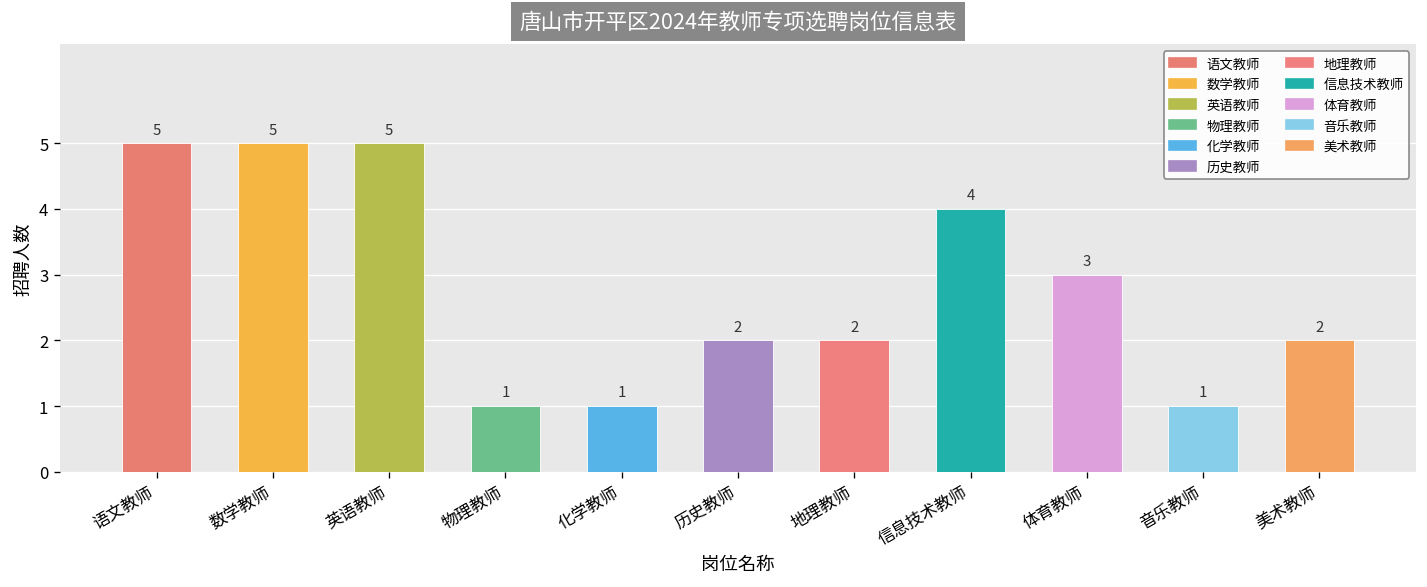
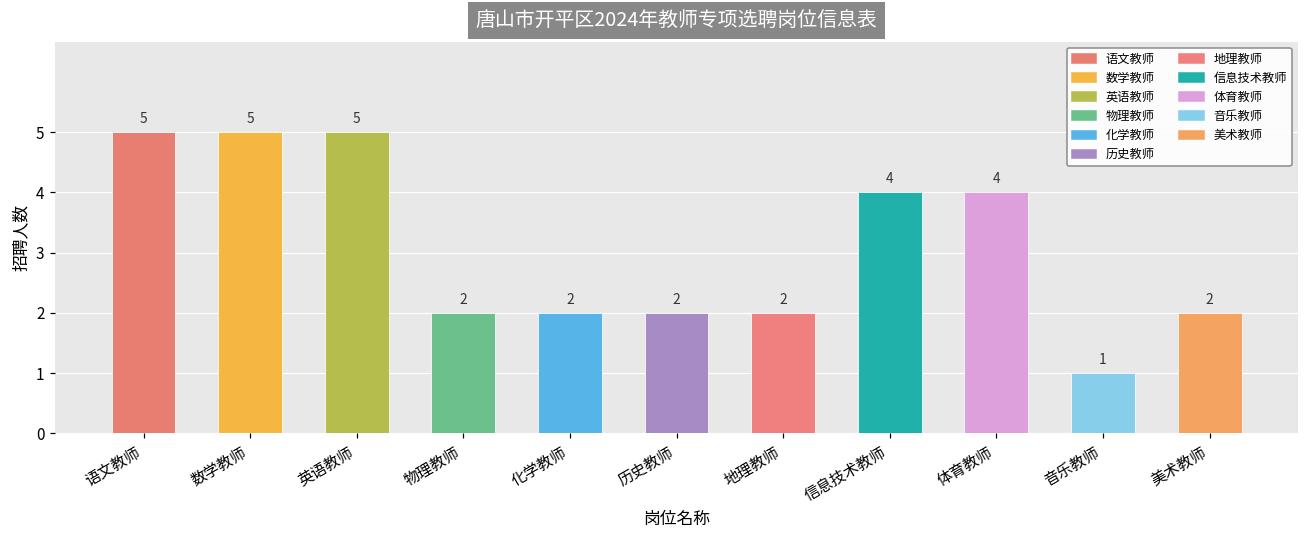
物理教师: 1 -> 2
化学教师: 1 -> 2
体育教师: 3 -> 4
